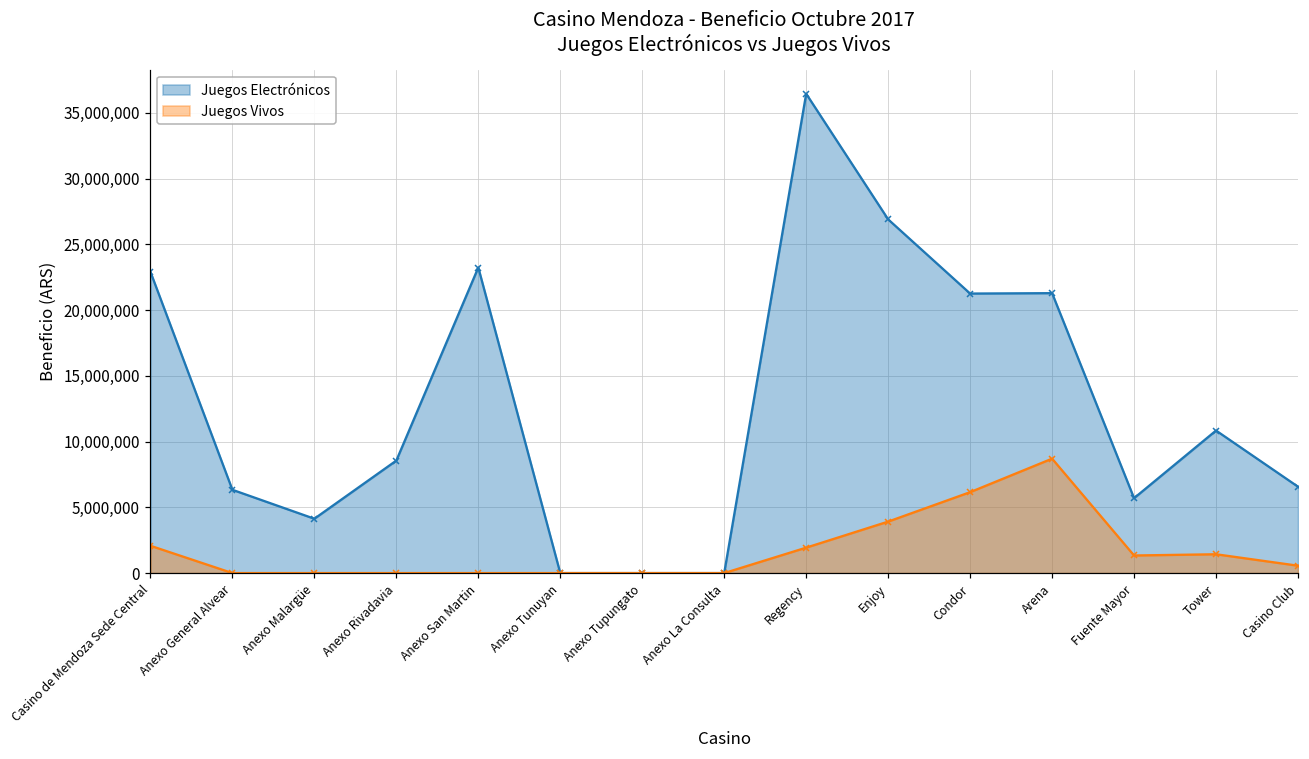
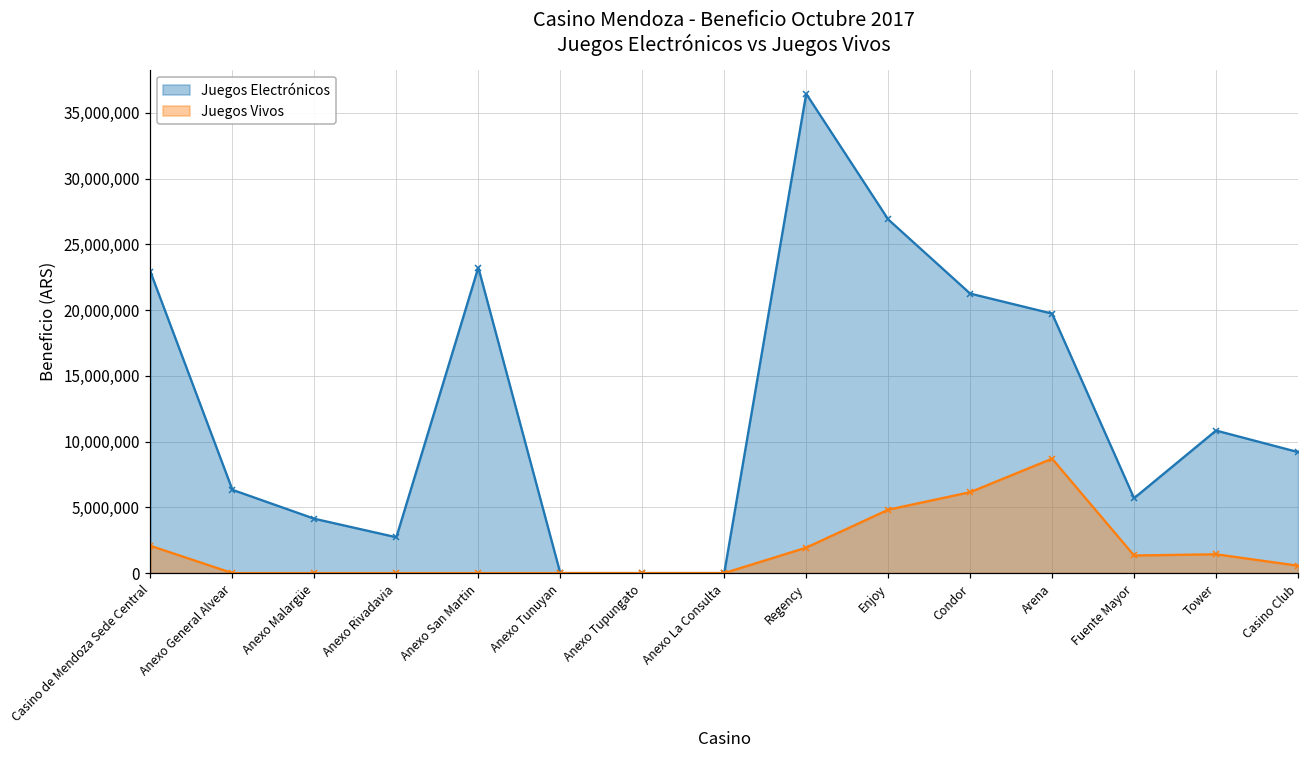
Juegos Electrónicos, Anexo Rivadavia: 8,600,000 -> 2,700,000
Juegos Vivos, Enjoy: 3,900,000 -> 4,800,000
Juegos Electrónicos, Arena: 21,300,000 -> 19,700,000
Juegos Electrónicos, Casino Club: 6,600,000 -> 9,200,000
